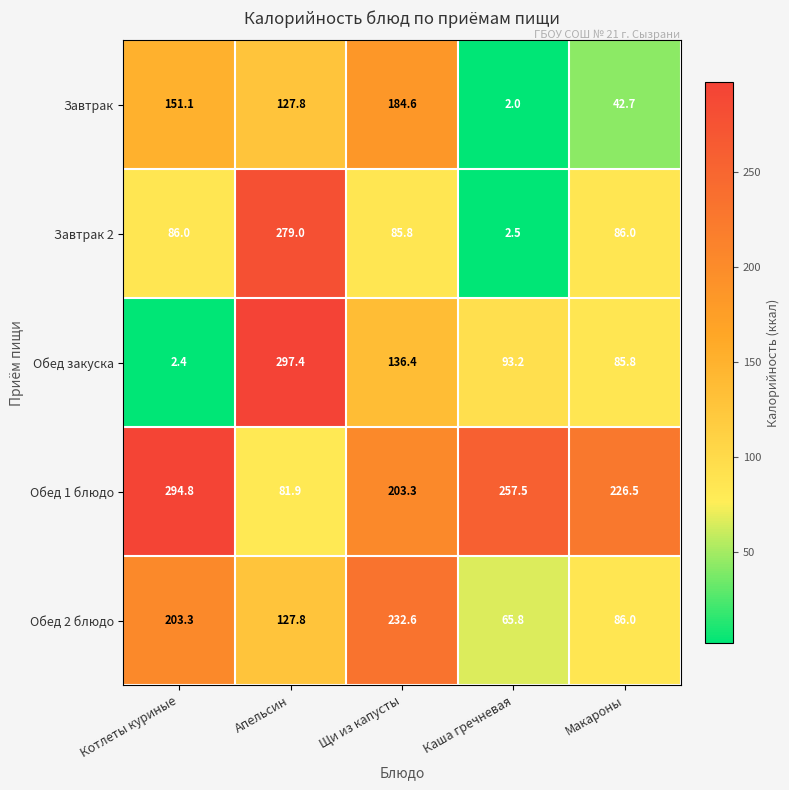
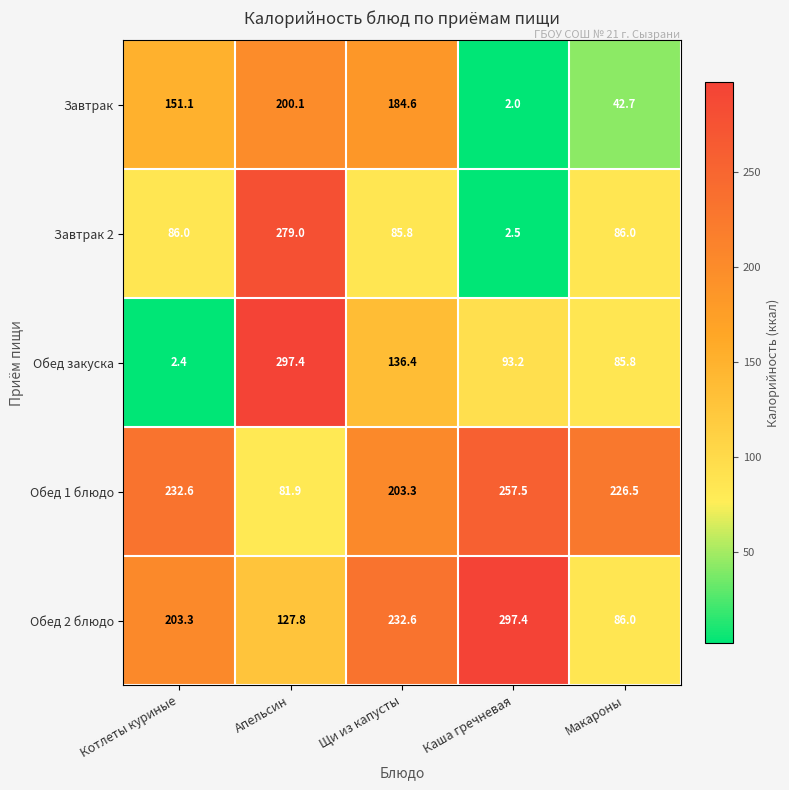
Завтрак, Апельсин: 127.8 -> 200.1
Обед 1 блюдо, Котлеты куриные: 294.8 -> 232.6
Обед 2 блюдо, Каша гречневая: 65.8 -> 297.4
